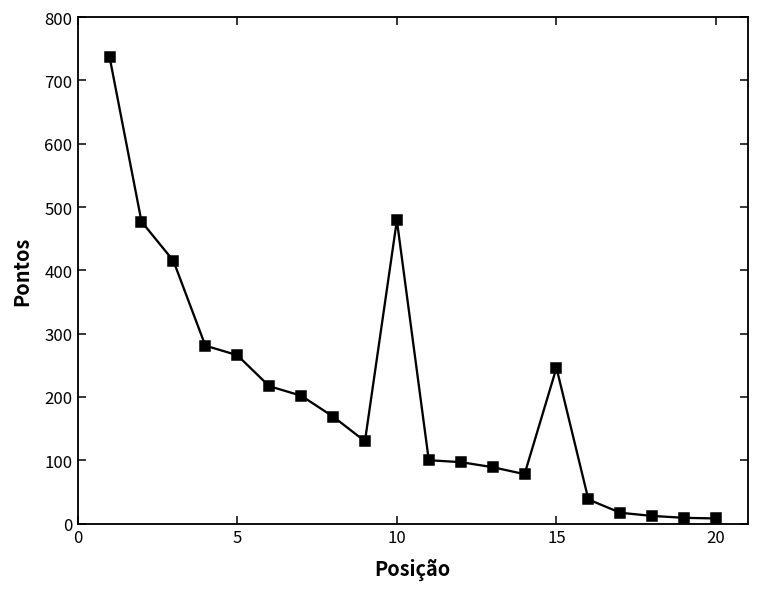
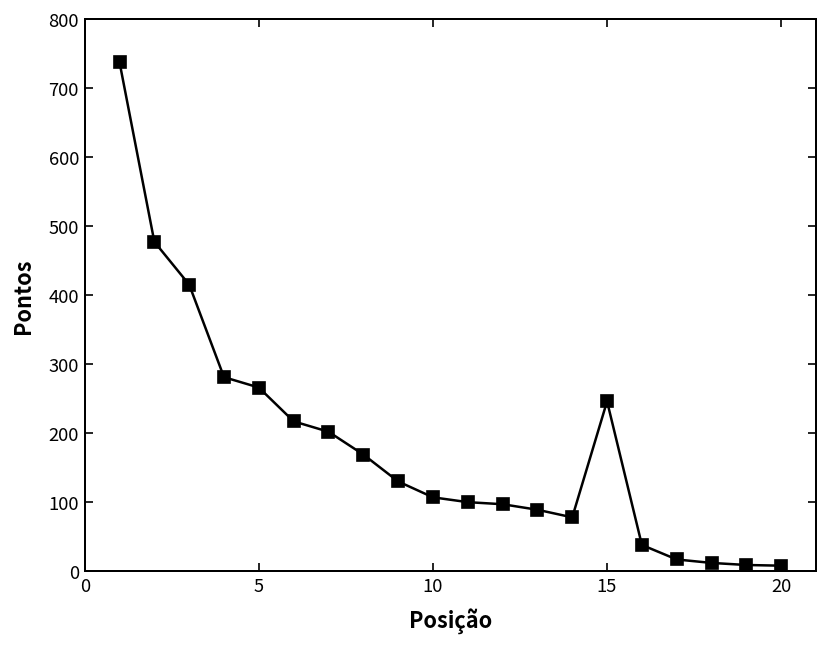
10: 480 -> 110
